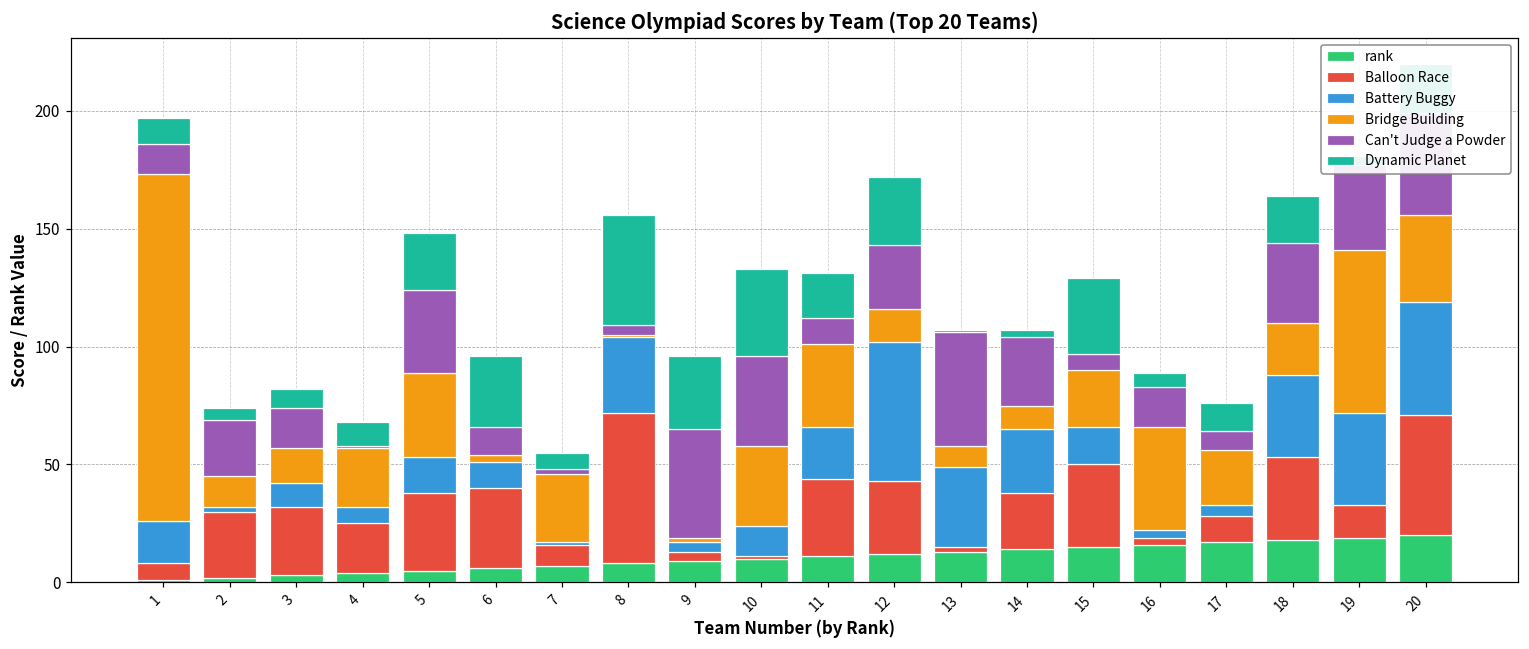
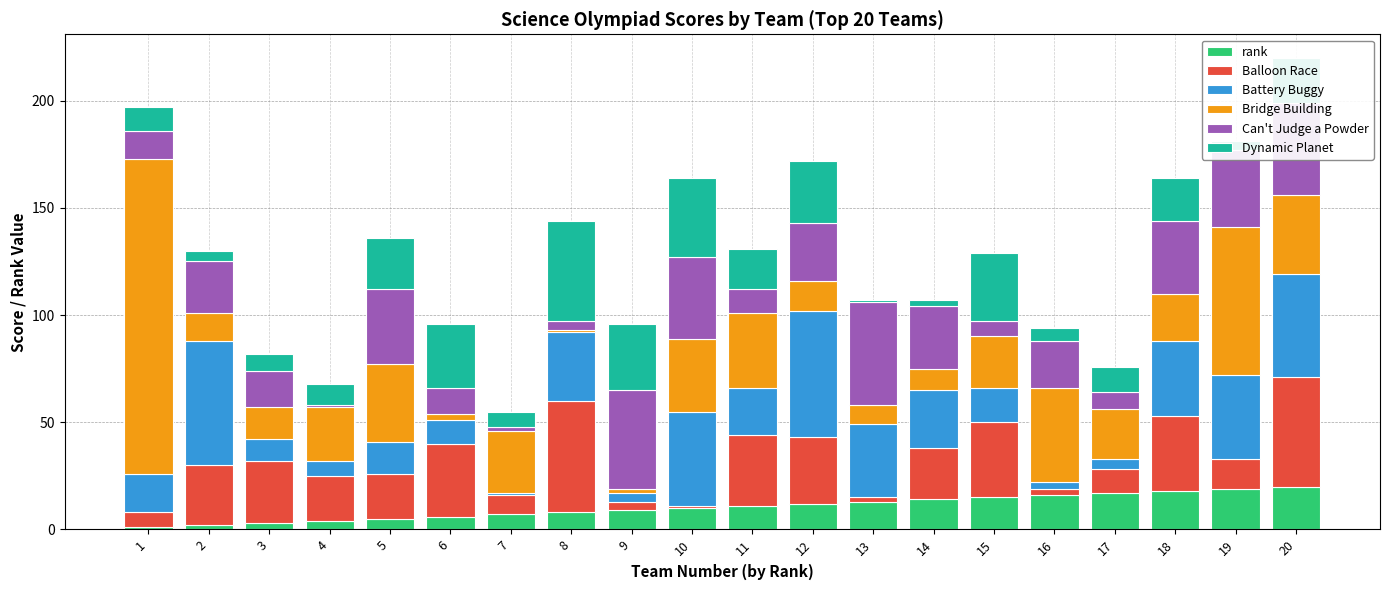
Battery Buggy, 2: 2 -> 58
Balloon Race, 5: 33 -> 21
Balloon Race, 8: 64 -> 52
Battery Buggy, 10: 13 -> 44
Can't Judge a Powder, 16: 17 -> 22
